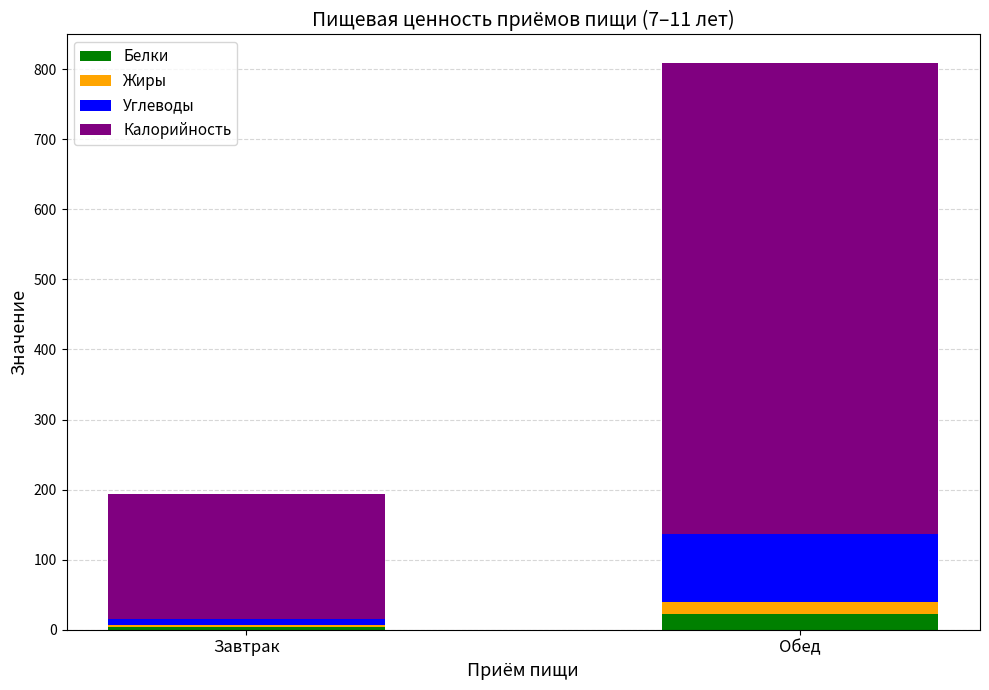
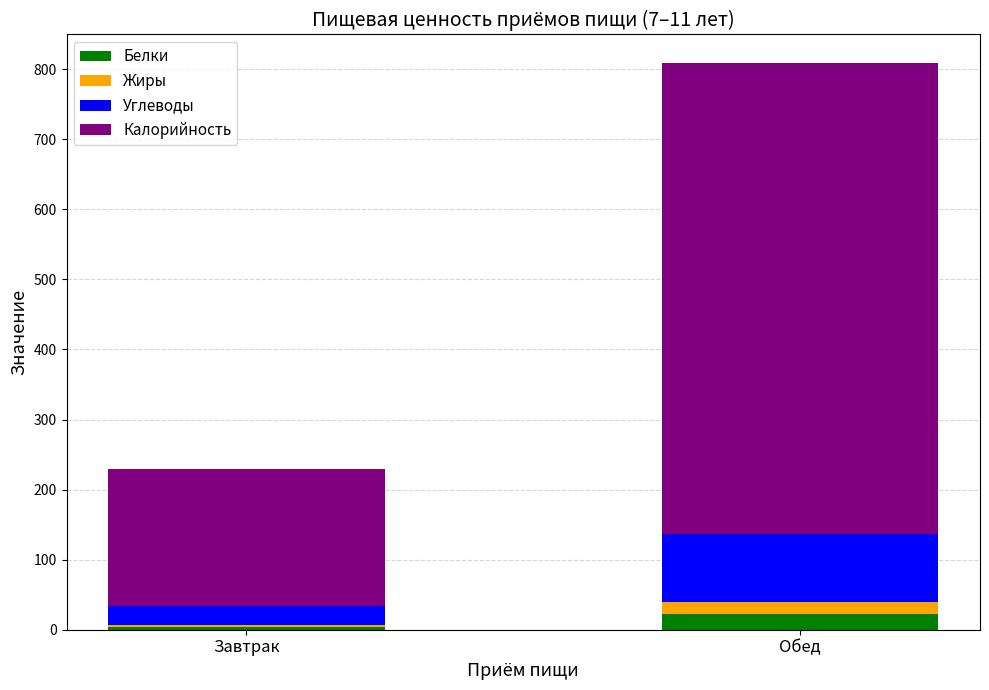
Углеводы, Завтрак: 10 -> 30
Калорийность, Завтрак: 180 -> 200
